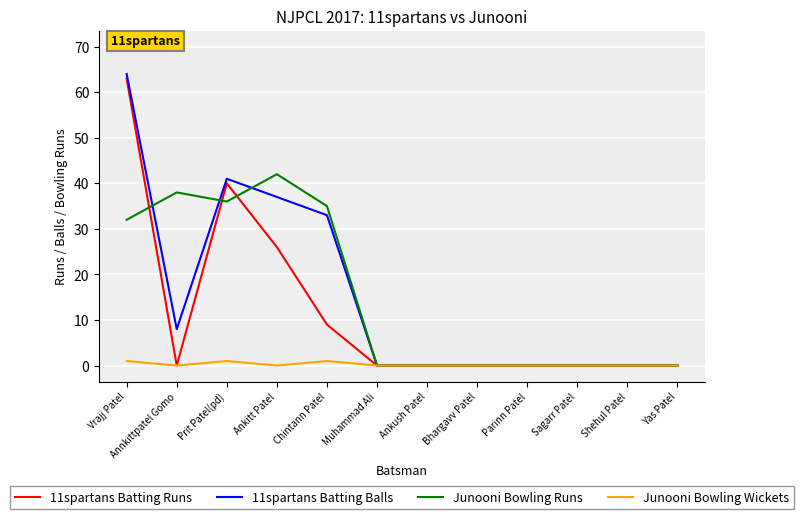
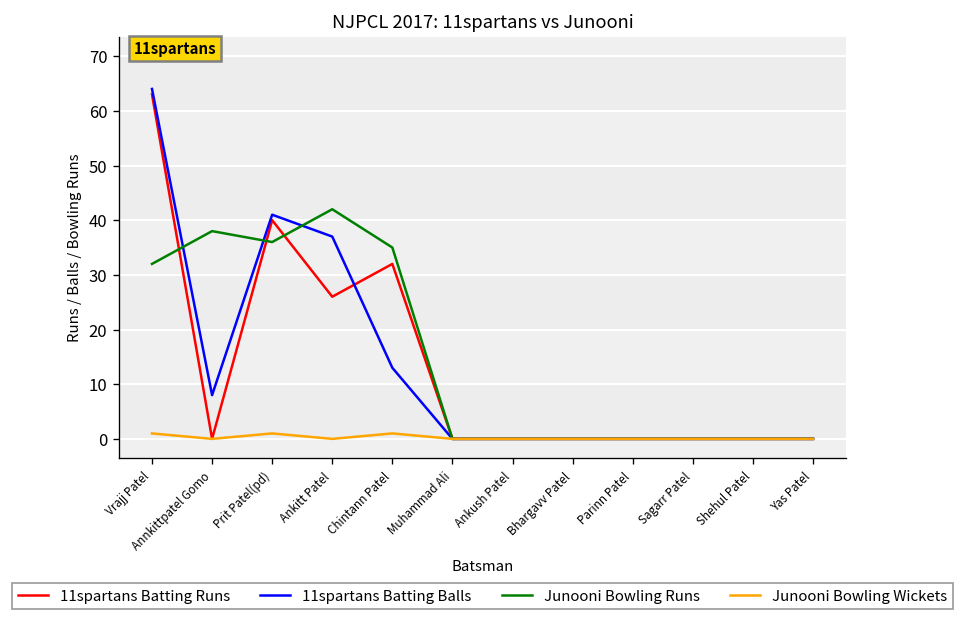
11spartans Batting Runs, Chintann Patel: 9 -> 32
11spartans Batting Balls, Chintann Patel: 33 -> 13
